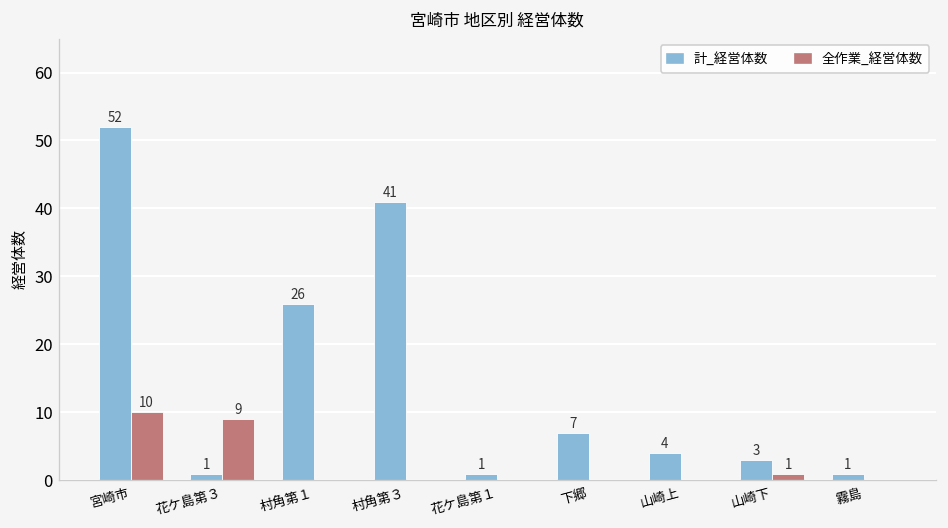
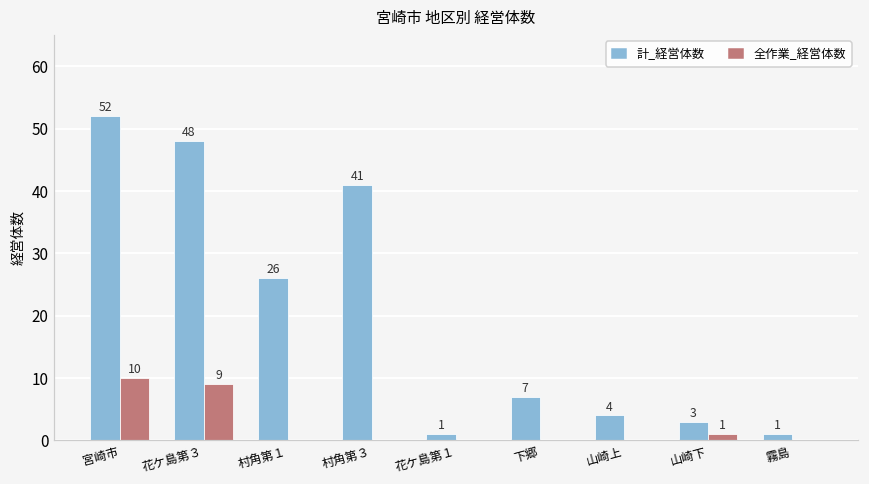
計_経営体数, 花ケ島第３: 1 -> 48
